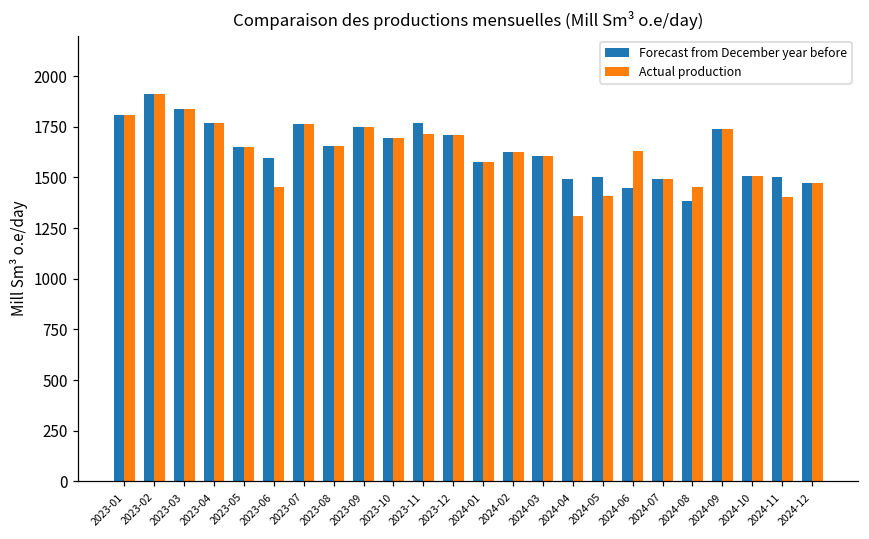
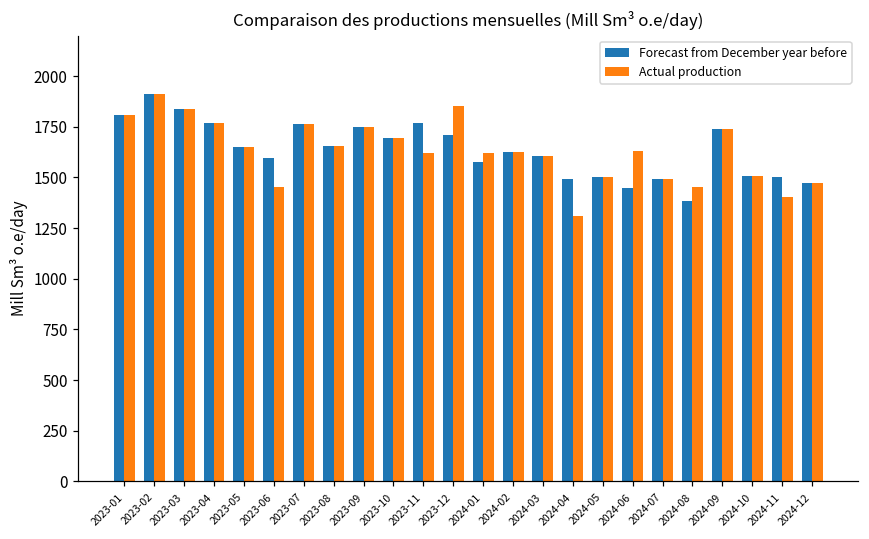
Actual production, 2023-11: 1710 -> 1620
Actual production, 2023-12: 1710 -> 1850
Actual production, 2024-01: 1580 -> 1620
Actual production, 2024-05: 1410 -> 1500
